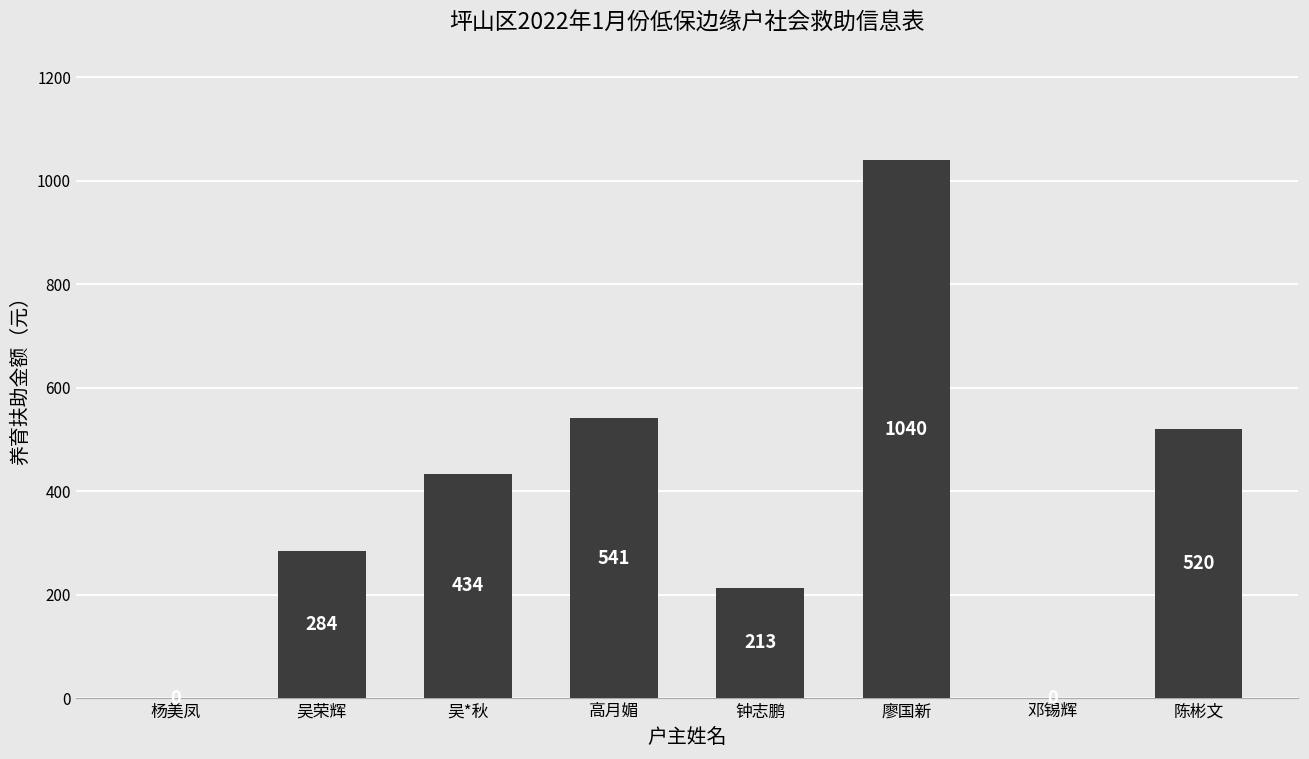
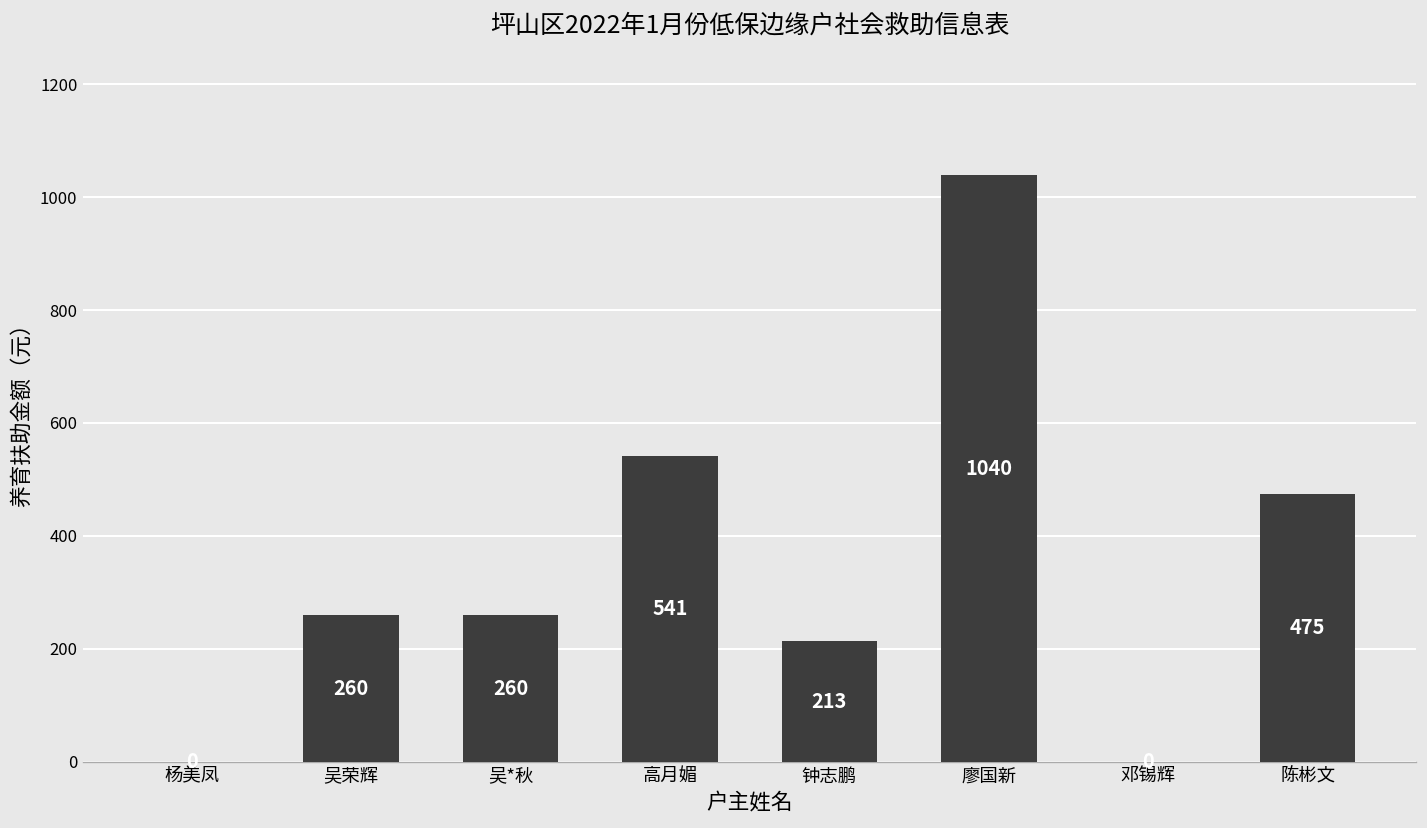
吴荣辉: 284 -> 260
吴*秋: 434 -> 260
陈彬文: 520 -> 475
